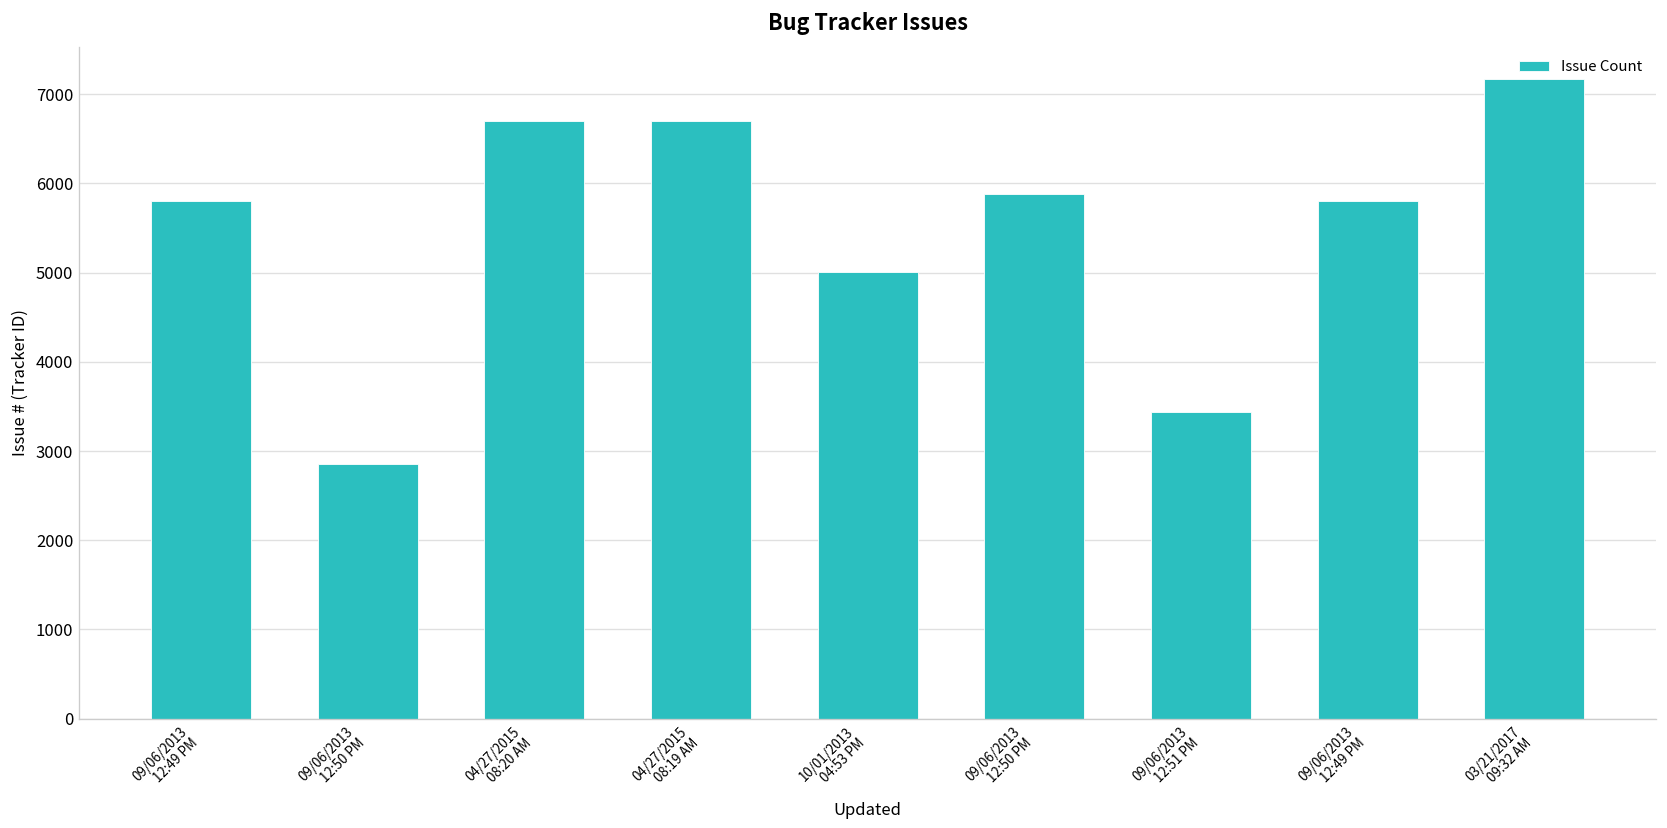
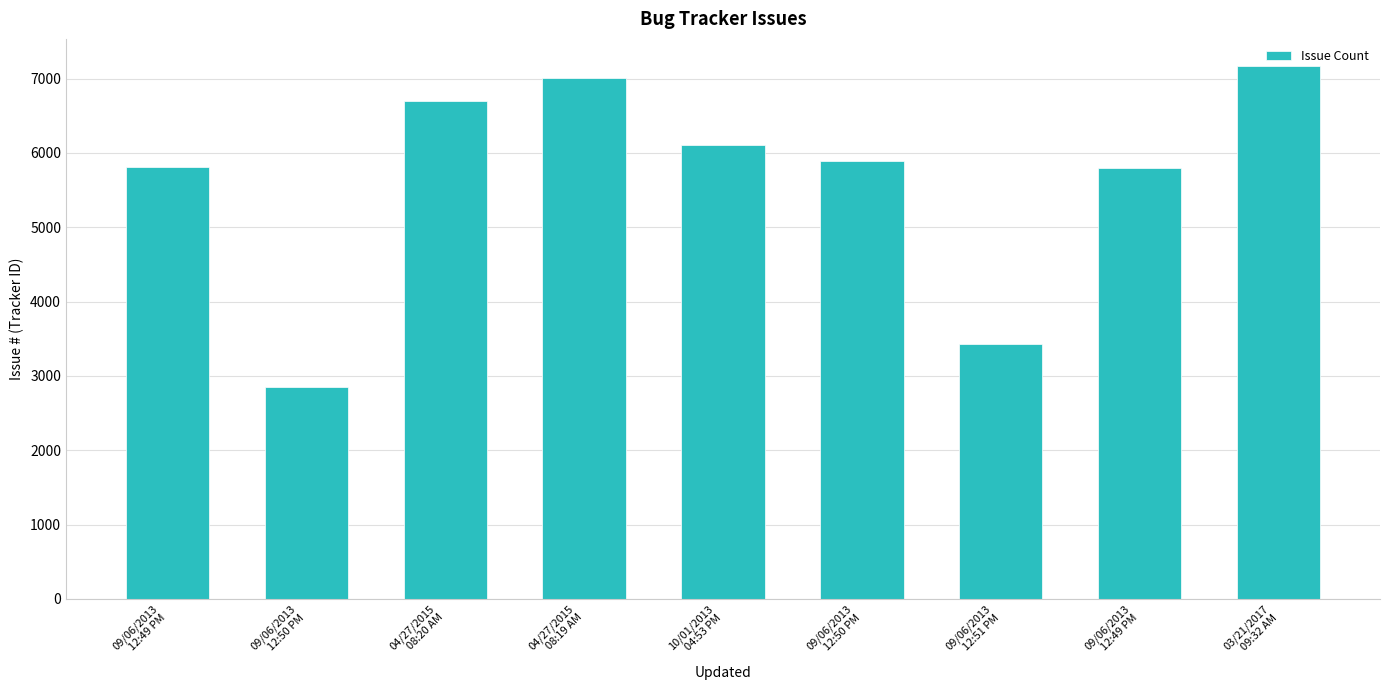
04/27/2015 08:19 AM: 6700 -> 7000
10/01/2013 04:53 PM: 5000 -> 6100
